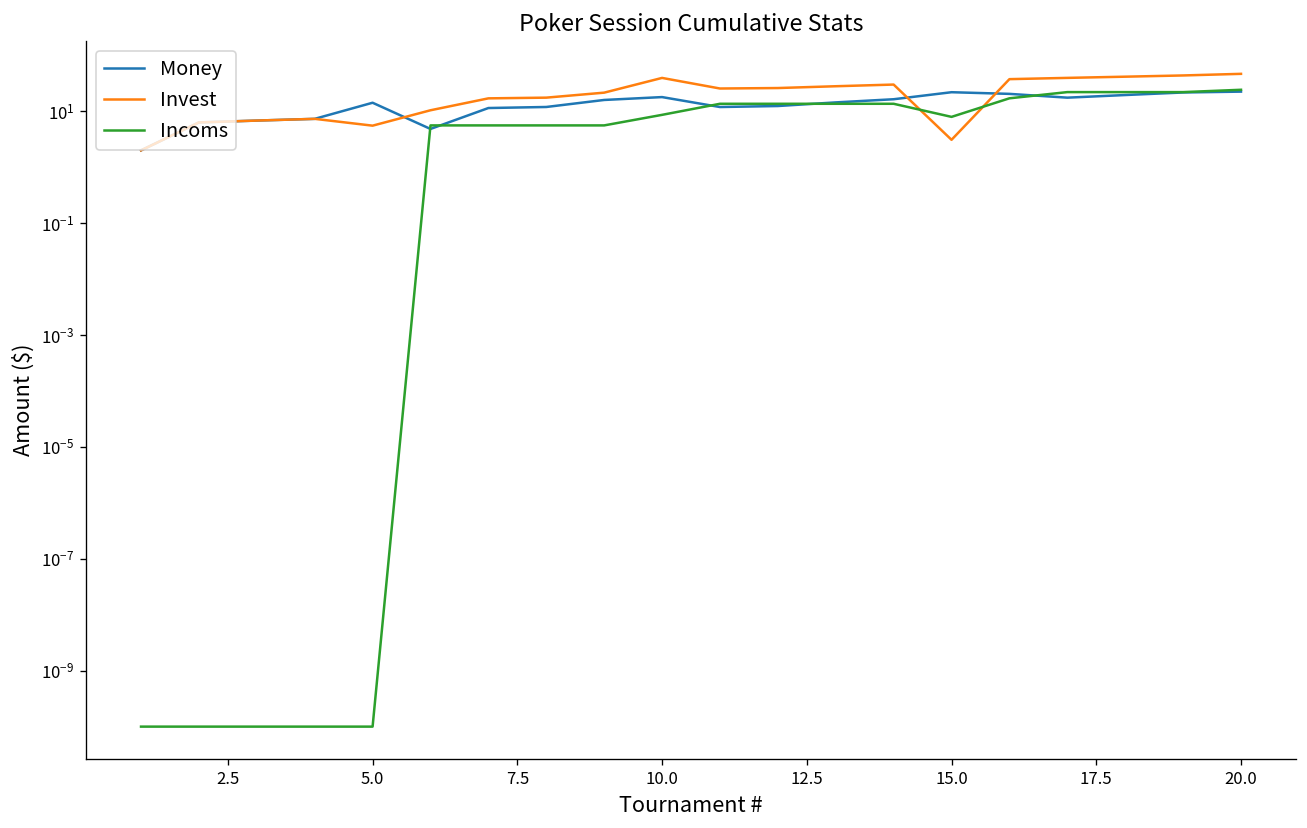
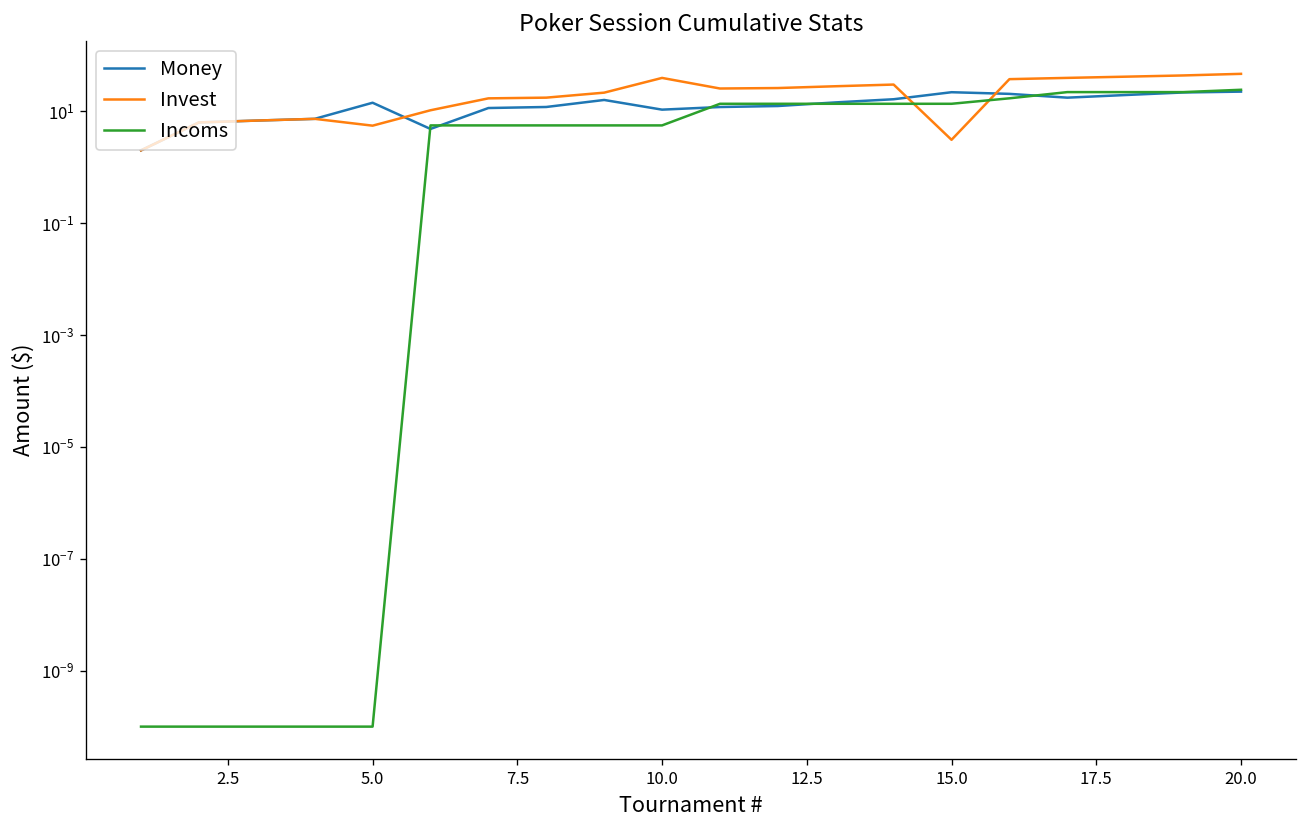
Money, 10.0: 18 -> 11
Incoms, 10.0: 9 -> 6
Incoms, 15.0: 8 -> 14
